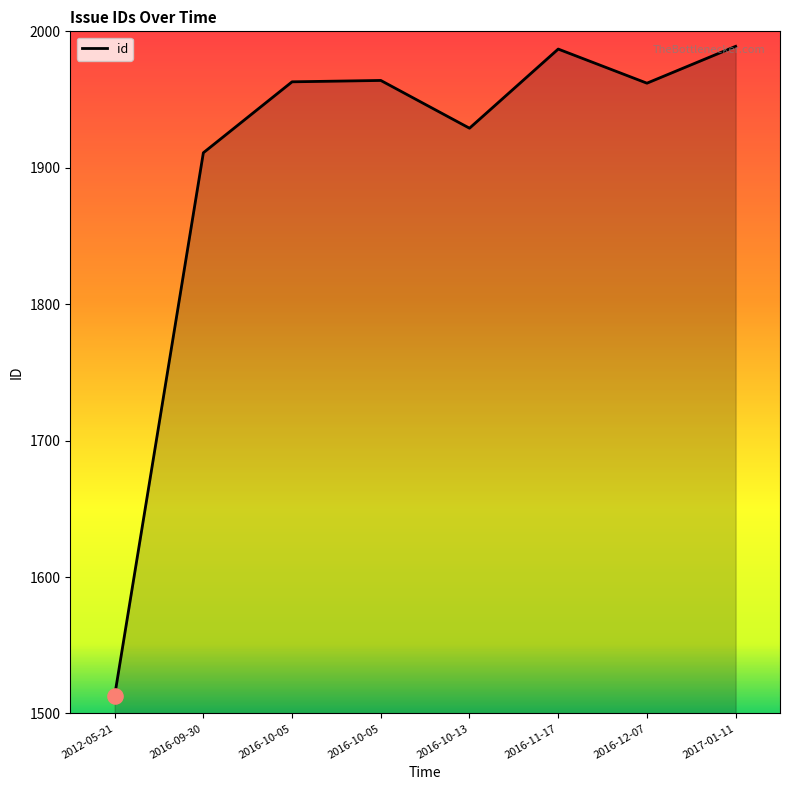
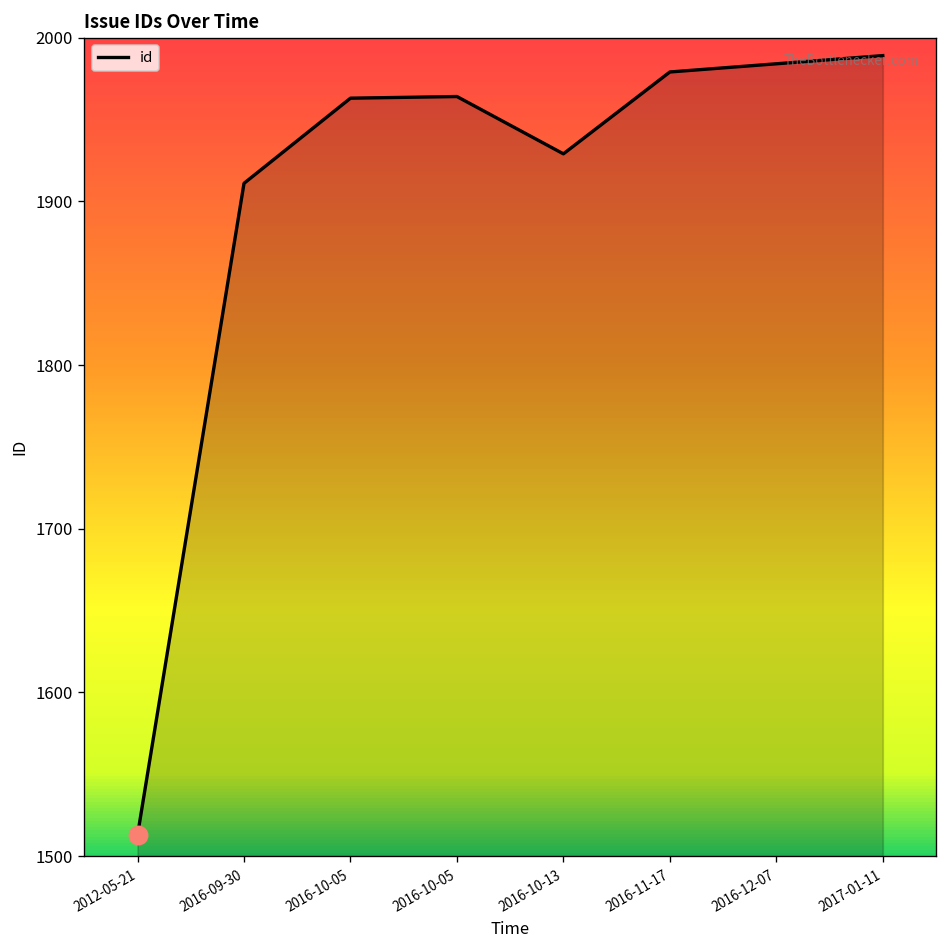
id, 2016-11-17: 1987 -> 1979
id, 2016-12-07: 1962 -> 1984
